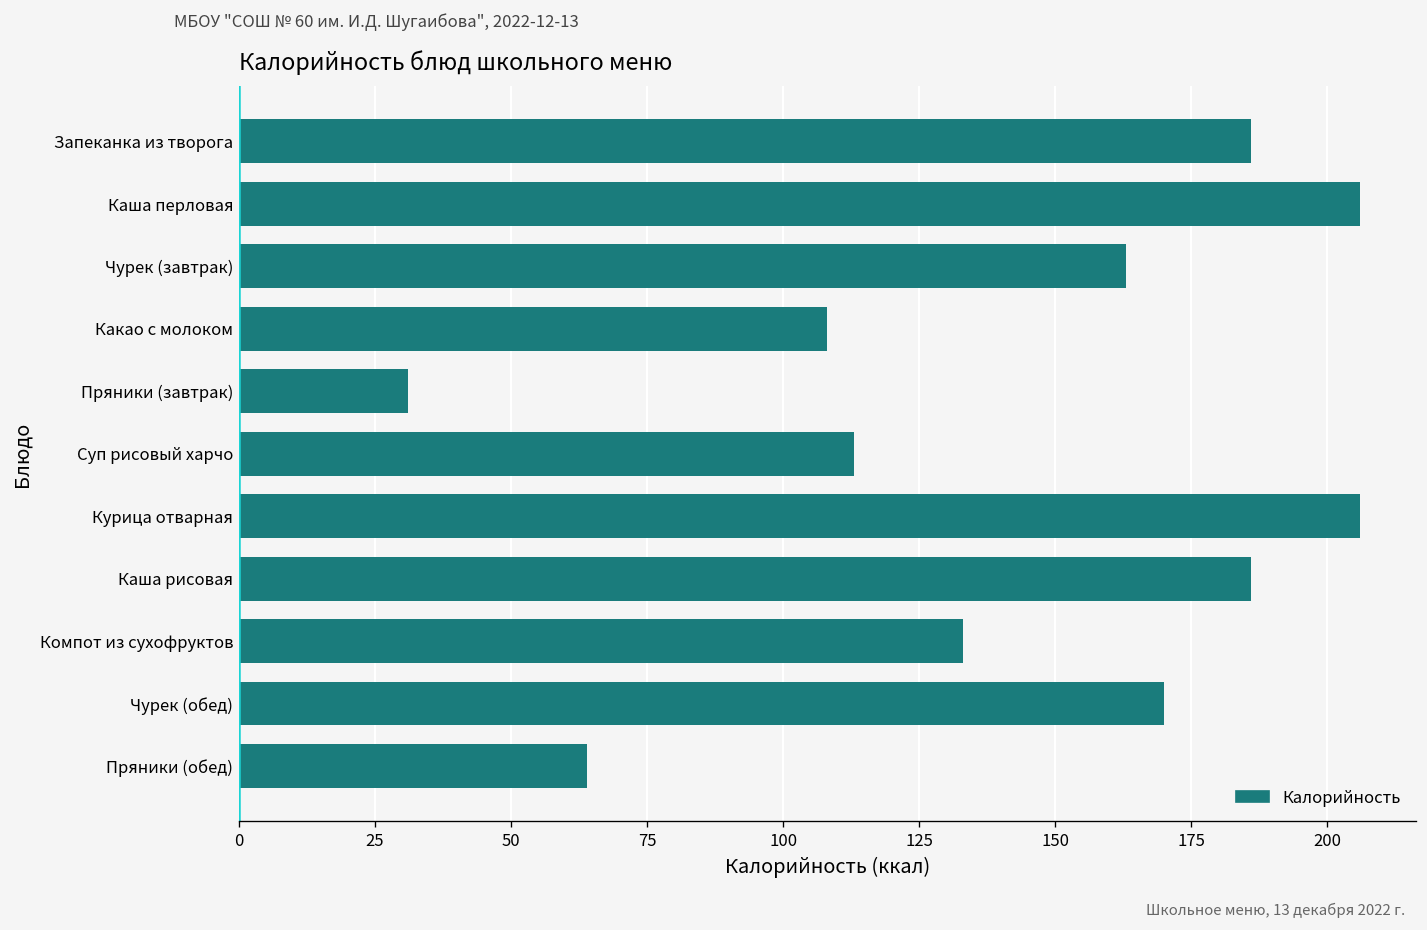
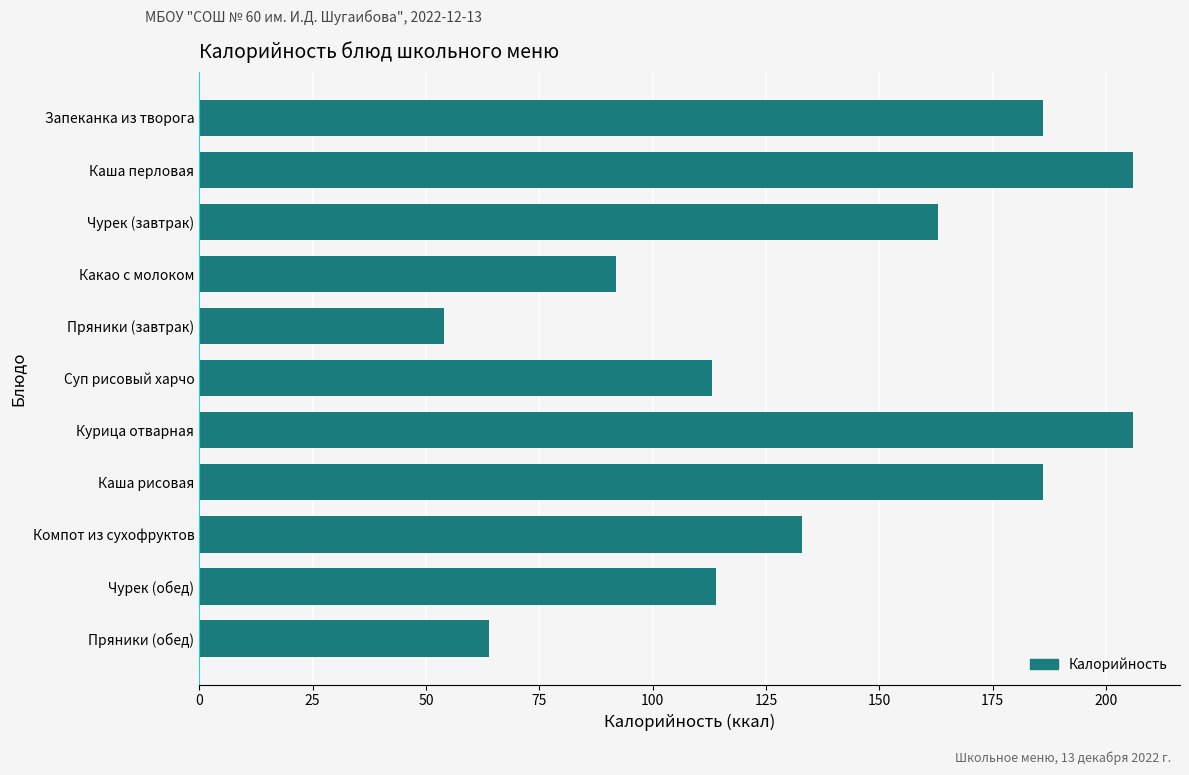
Какао с молоком: 108 -> 92
Пряники (завтрак): 31 -> 54
Чурек (обед): 170 -> 114
